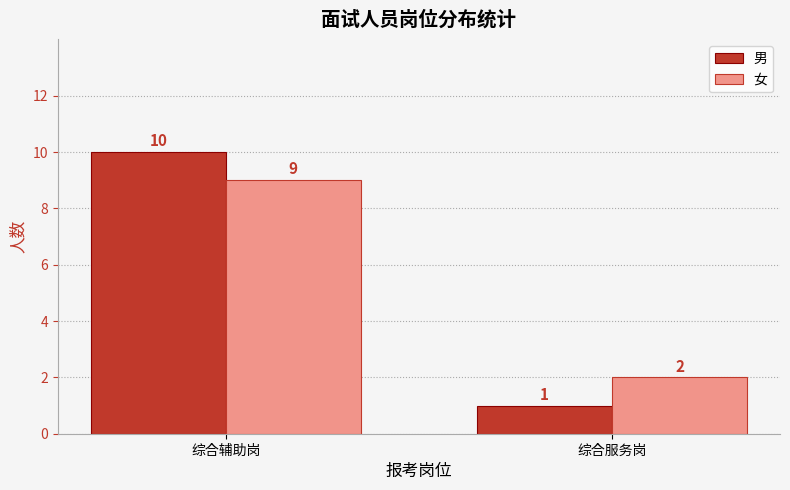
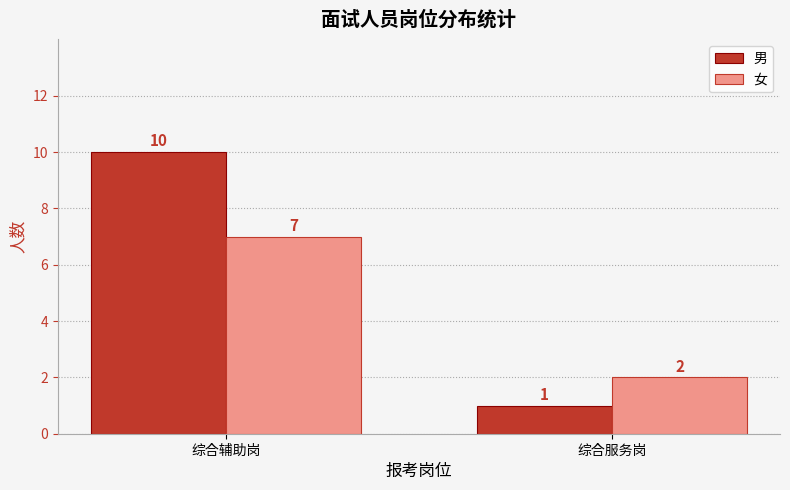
女, 综合辅助岗: 9 -> 7
